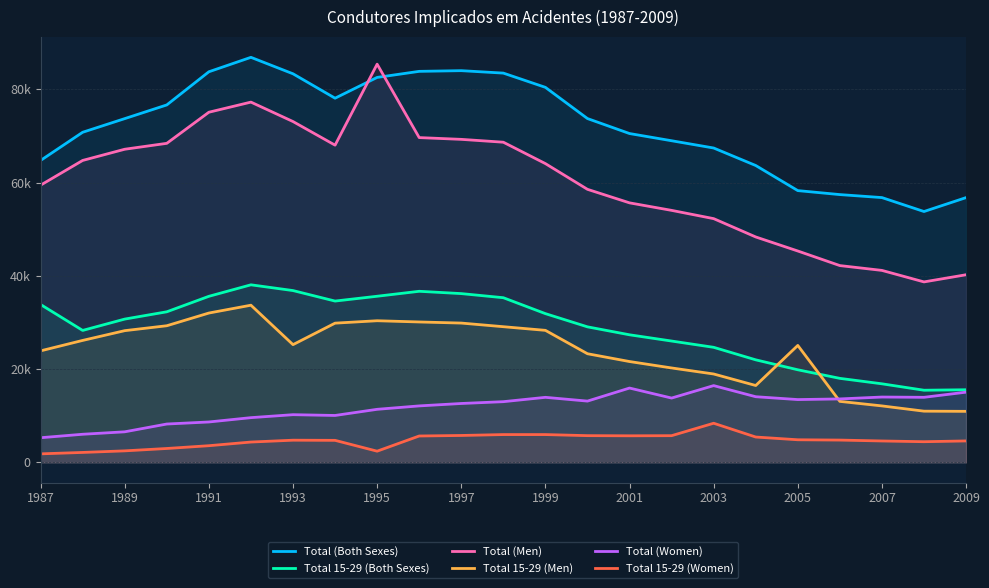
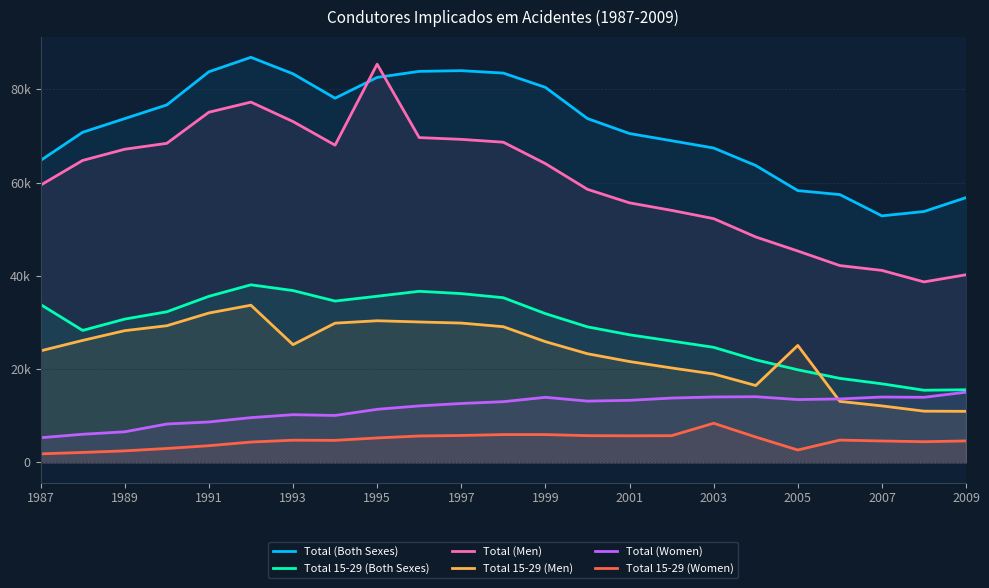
Total 15-29 (Women), 1995: 2000 -> 5000
Total 15-29 (Men), 1999: 28000 -> 26000
Total (Women), 2001: 16000 -> 13000
Total (Women), 2003: 16000 -> 14000
Total 15-29 (Women), 2005: 5000 -> 3000
Total (Both Sexes), 2007: 57000 -> 53000
